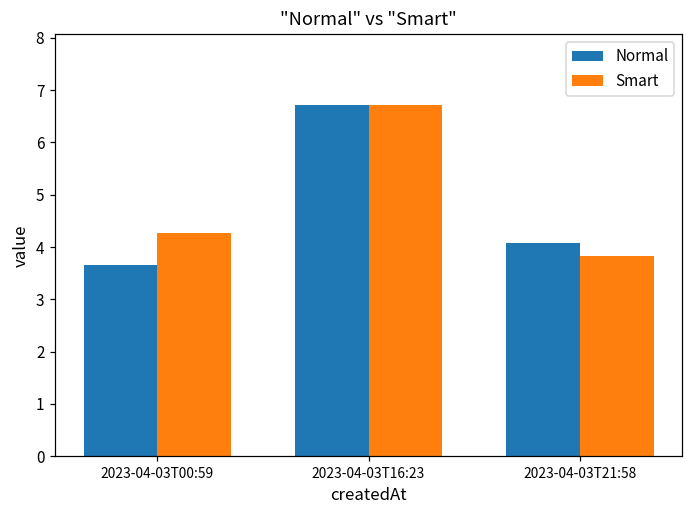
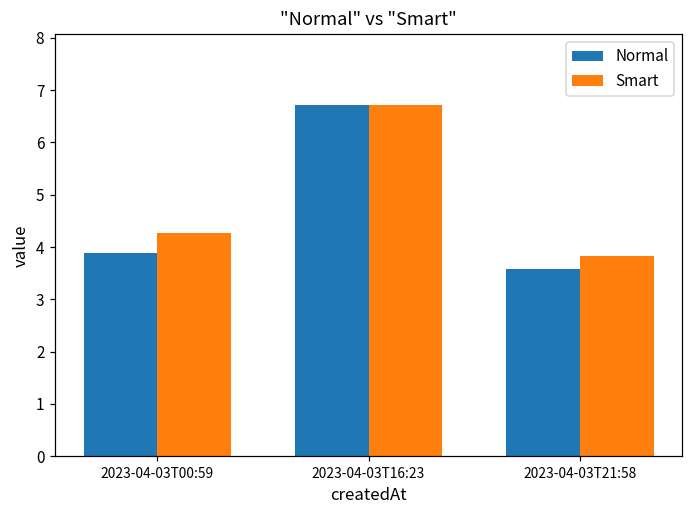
Normal, 2023-04-03T00:59: 3.7 -> 3.9
Normal, 2023-04-03T21:58: 4.1 -> 3.6
